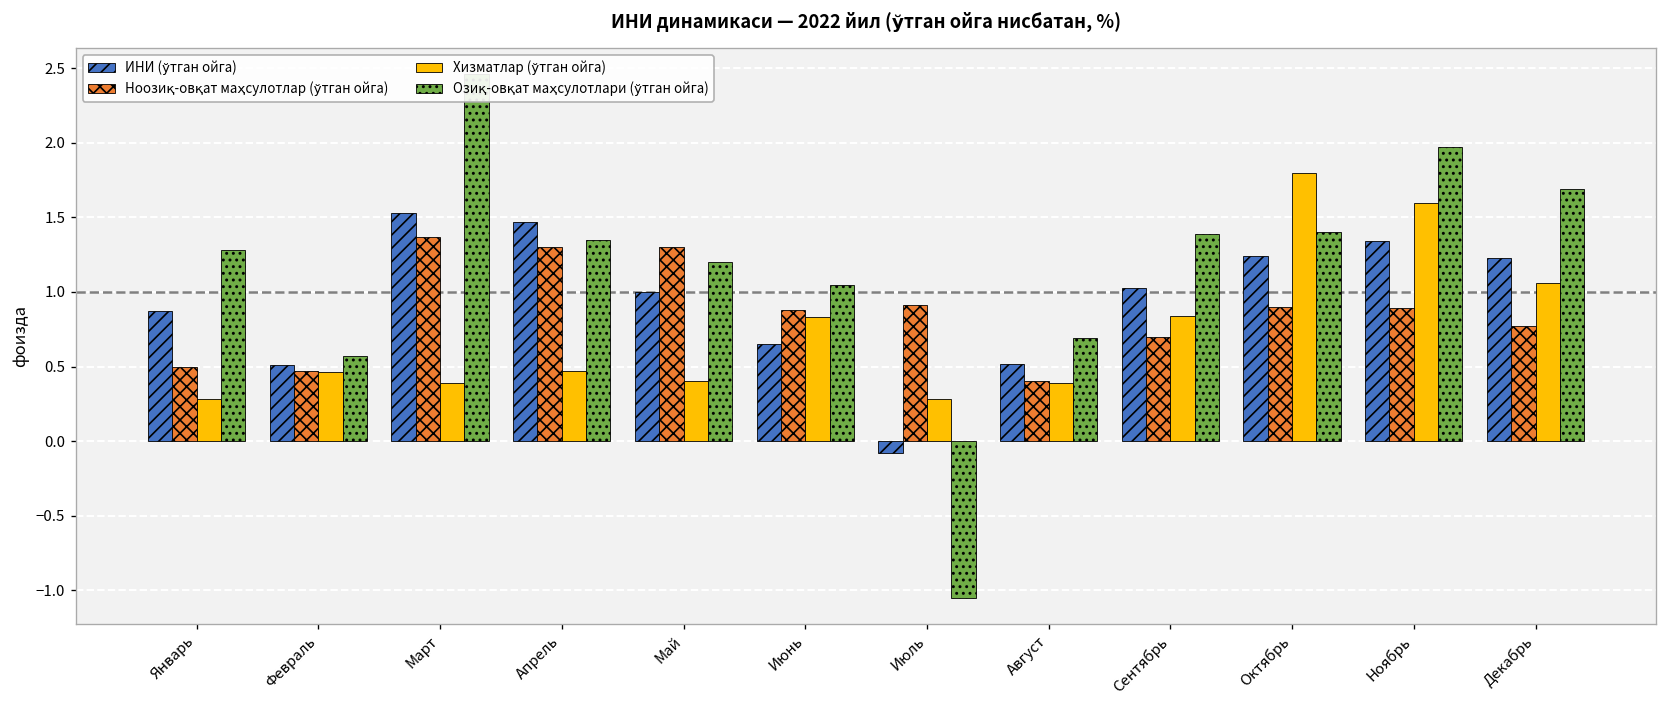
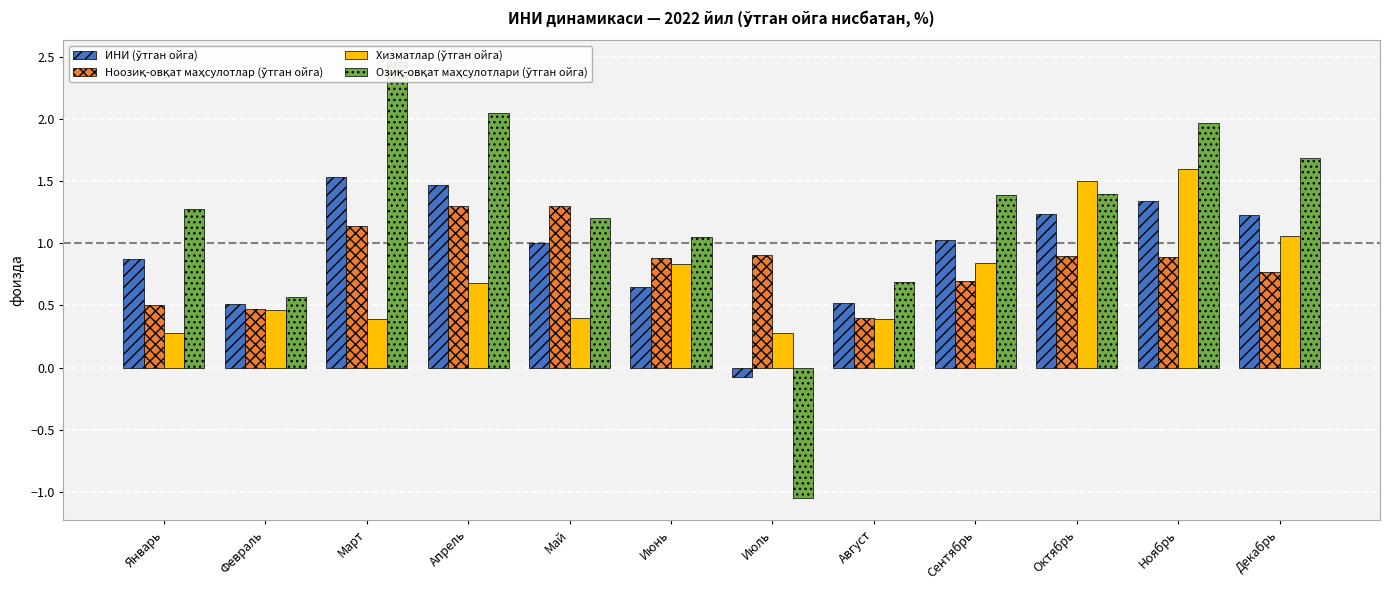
Ноозиқ-овқат маҳсулотлар (ўтган ойга), Март: 1.37 -> 1.14
Хизматлар (ўтган ойга), Апрель: 0.47 -> 0.68
Озиқ-овқат маҳсулотлари (ўтган ойга), Апрель: 1.35 -> 2.05
Хизматлар (ўтган ойга), Октябрь: 1.8 -> 1.5
